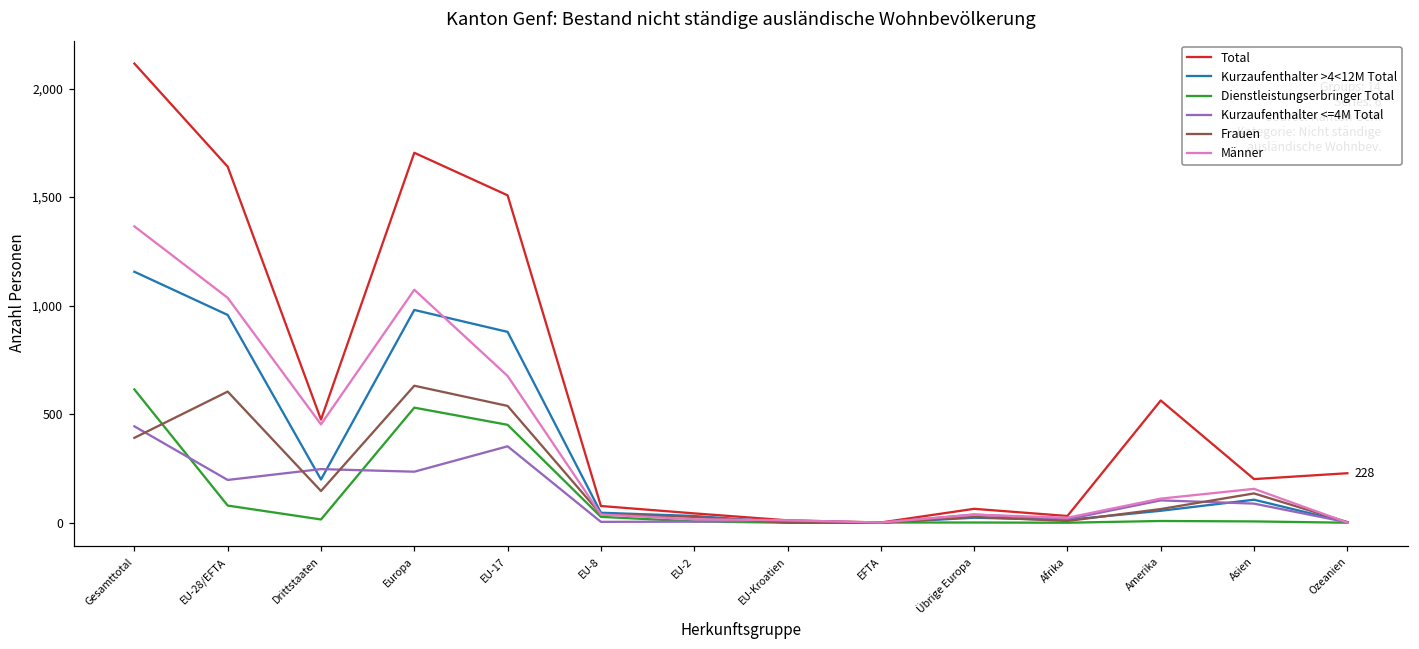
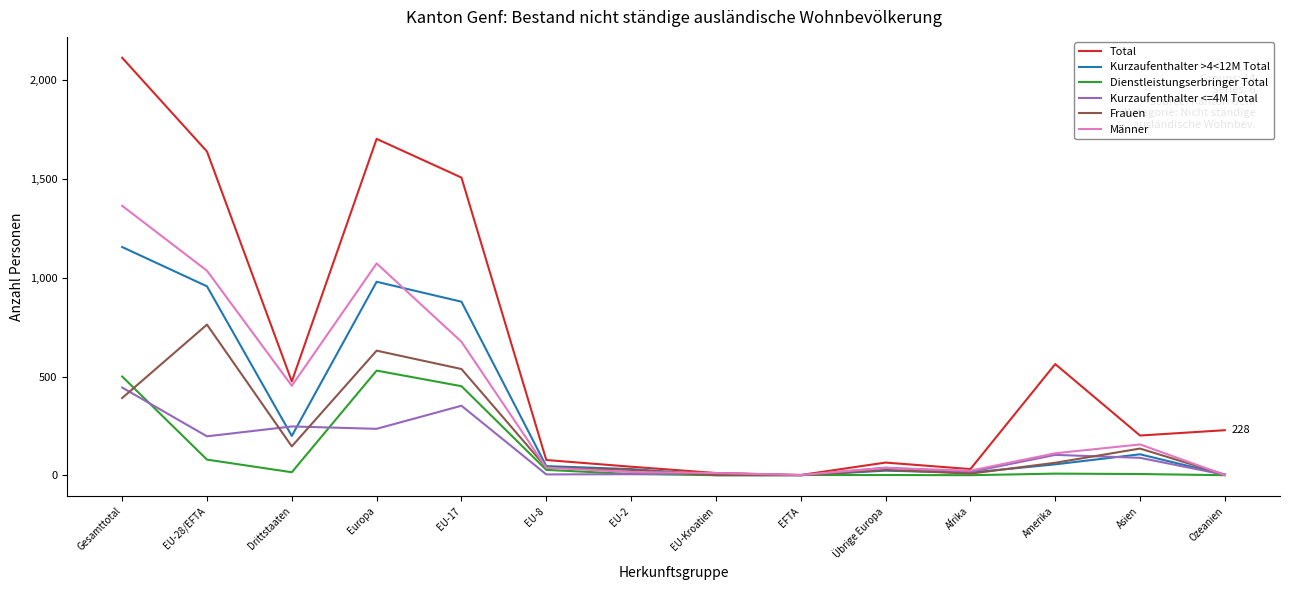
Dienstleistungserbringer Total, Gesamttotal: 610 -> 500
Frauen, EU-28/EFTA: 600 -> 760
